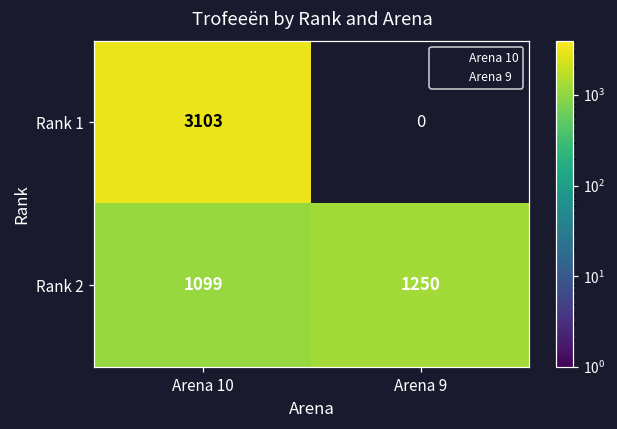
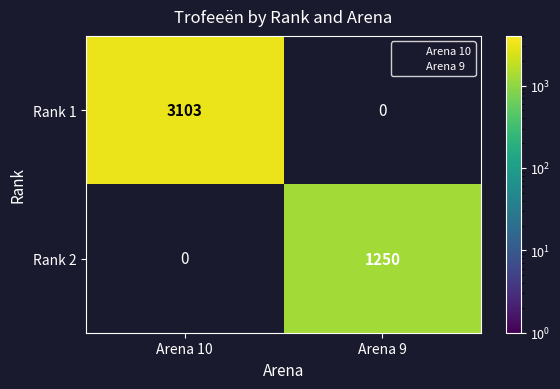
Rank 2, Arena 10: 1099 -> 0
